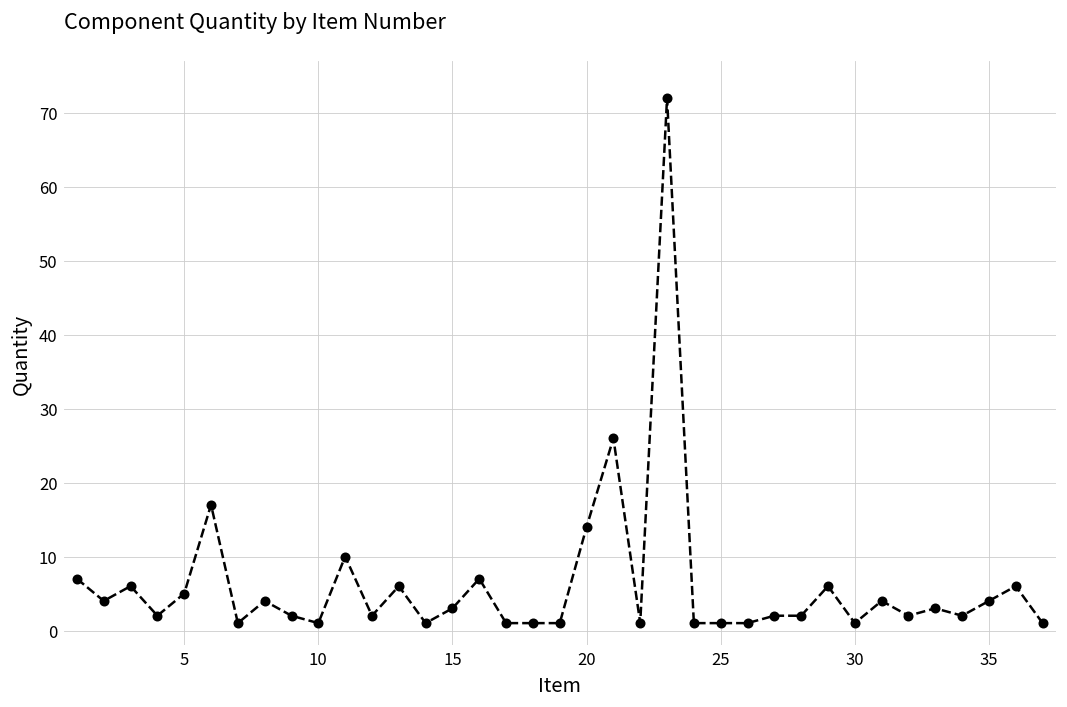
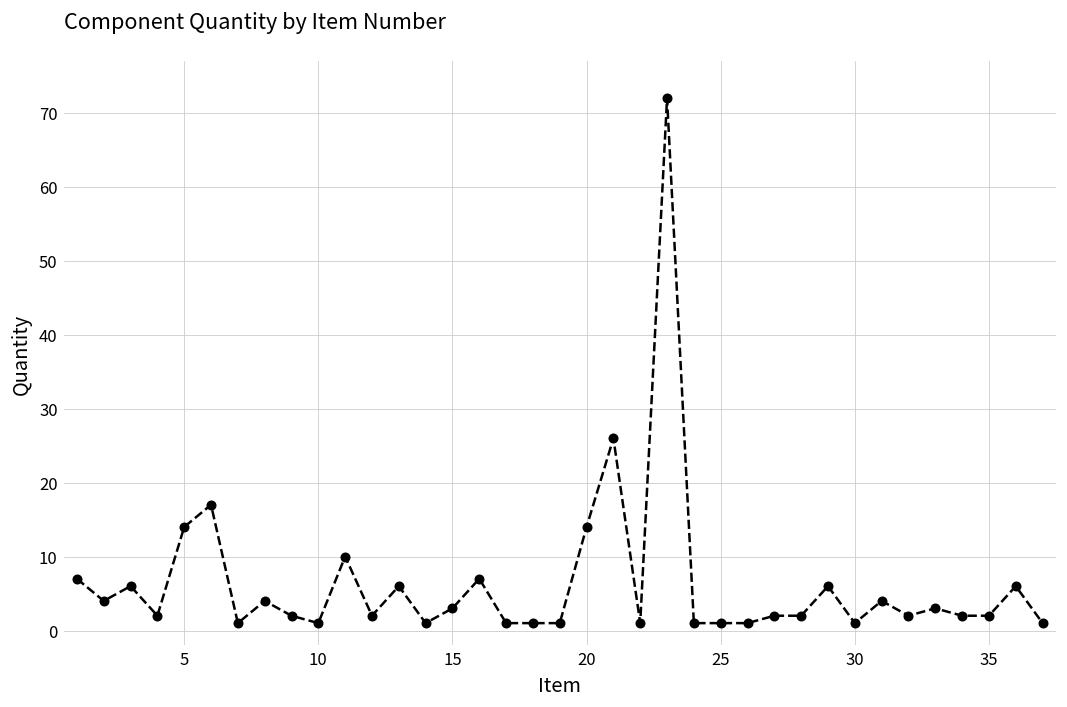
5: 5 -> 14
35: 4 -> 2
